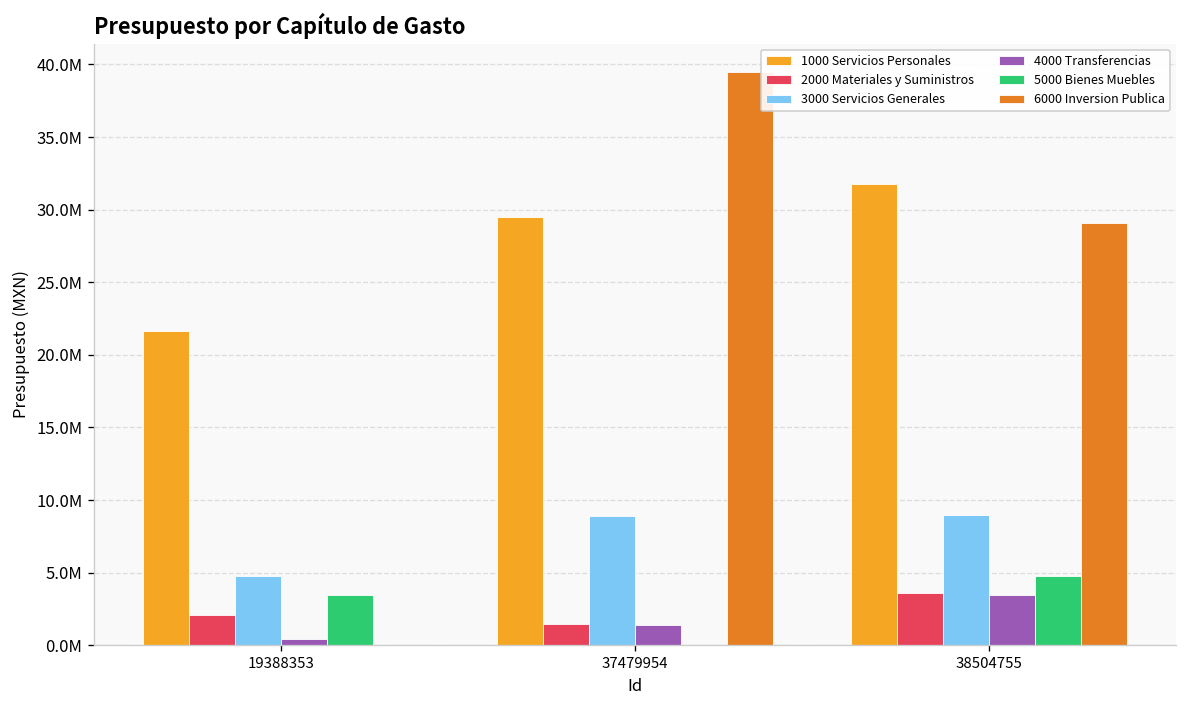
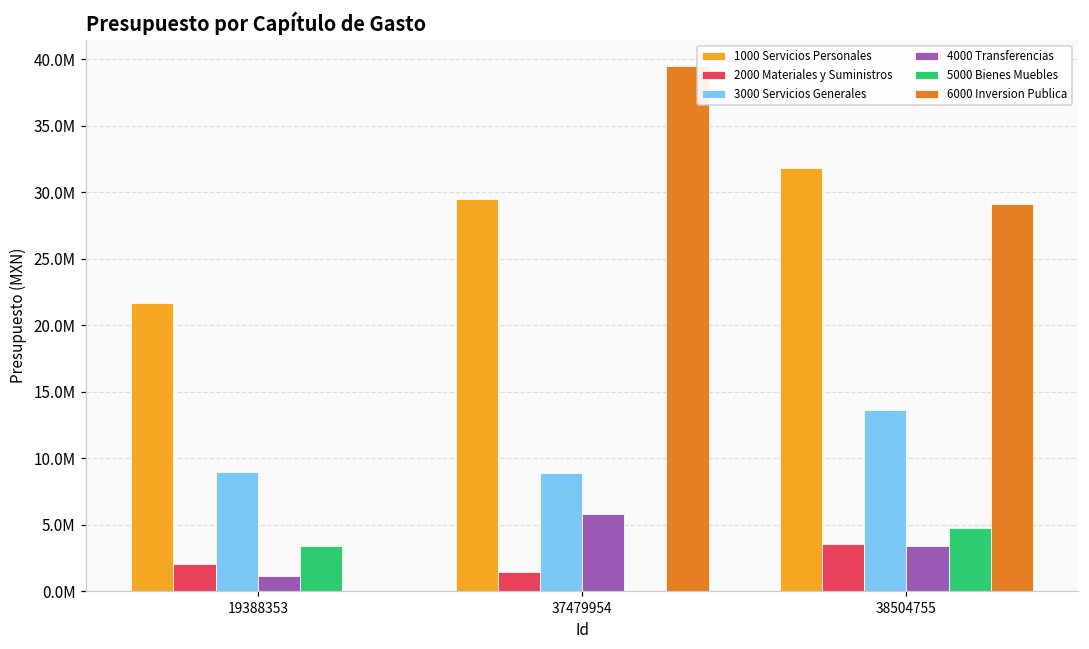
3000 Servicios Generales, 19388353: 4800000 -> 8900000
4000 Transferencias, 19388353: 400000 -> 1200000
4000 Transferencias, 37479954: 1400000 -> 5800000
3000 Servicios Generales, 38504755: 9000000 -> 13700000
